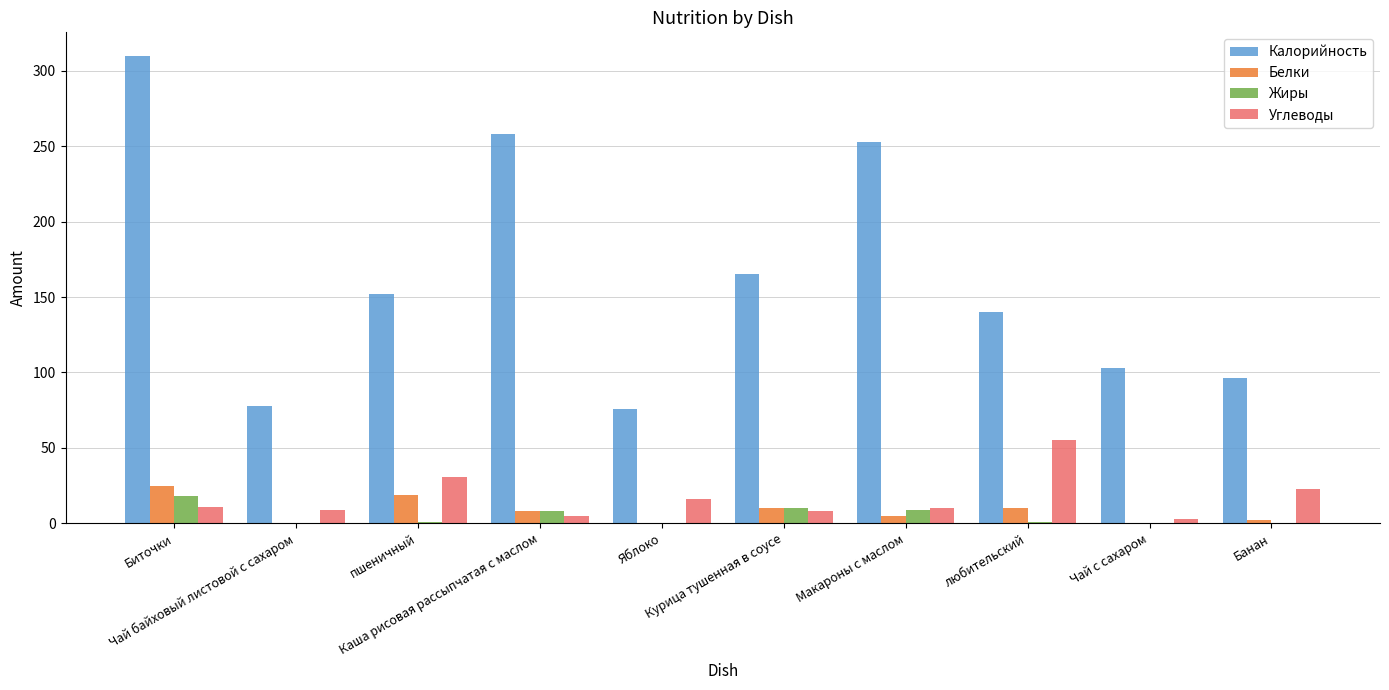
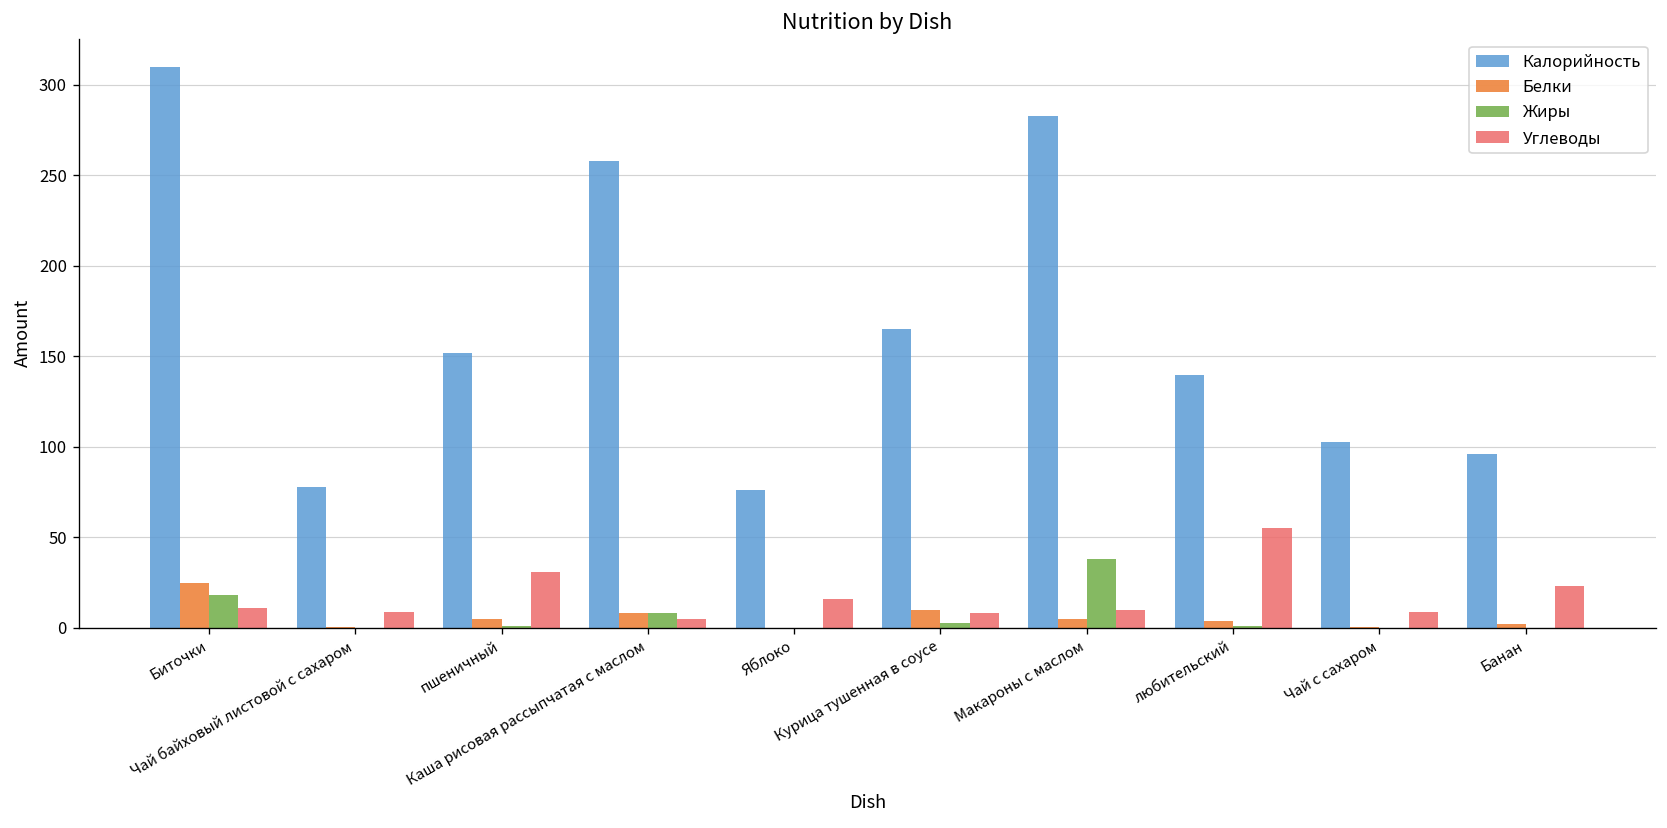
Белки, пшеничный: 19 -> 5
Жиры, Курица тушенная в соусе: 10 -> 3
Калорийность, Макароны с маслом: 253 -> 283
Жиры, Макароны с маслом: 9 -> 38
Белки, любительский: 10 -> 4
Углеводы, Чай с сахаром: 3 -> 9
